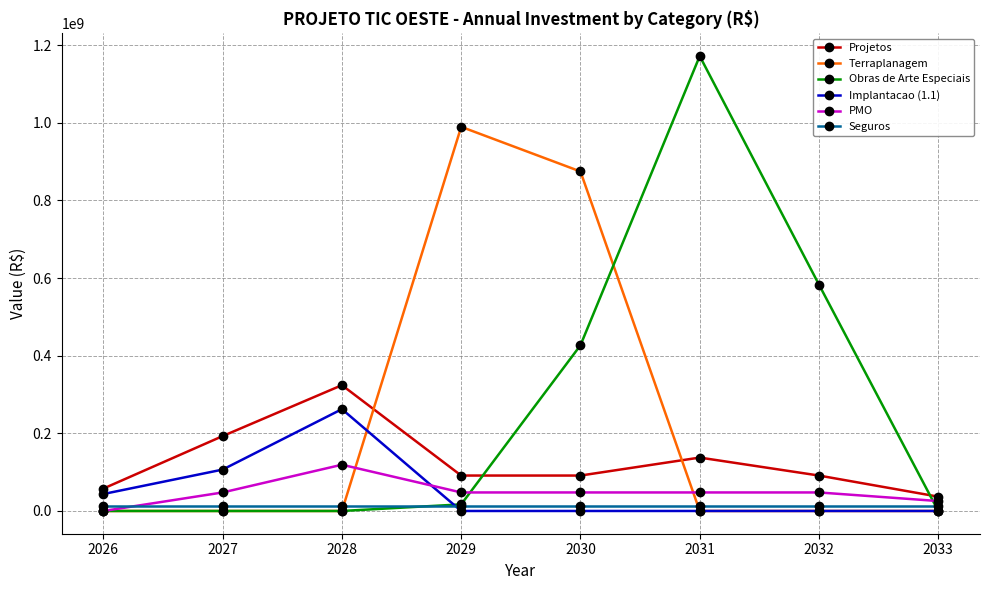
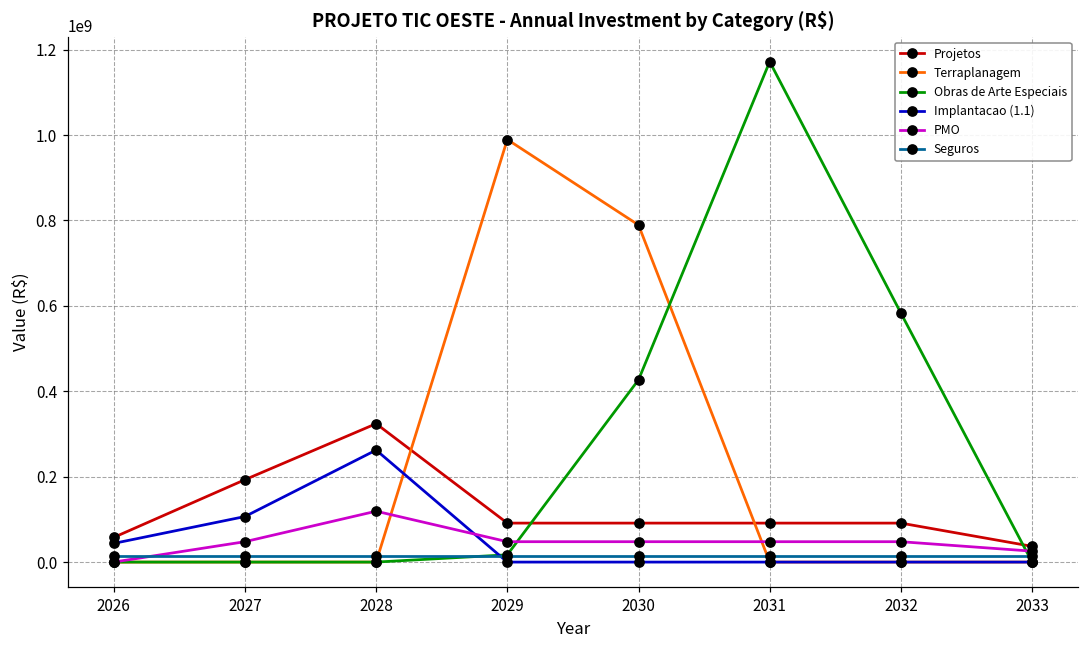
Terraplanagem, 2030: 870000000 -> 790000000
Projetos, 2031: 140000000 -> 90000000
